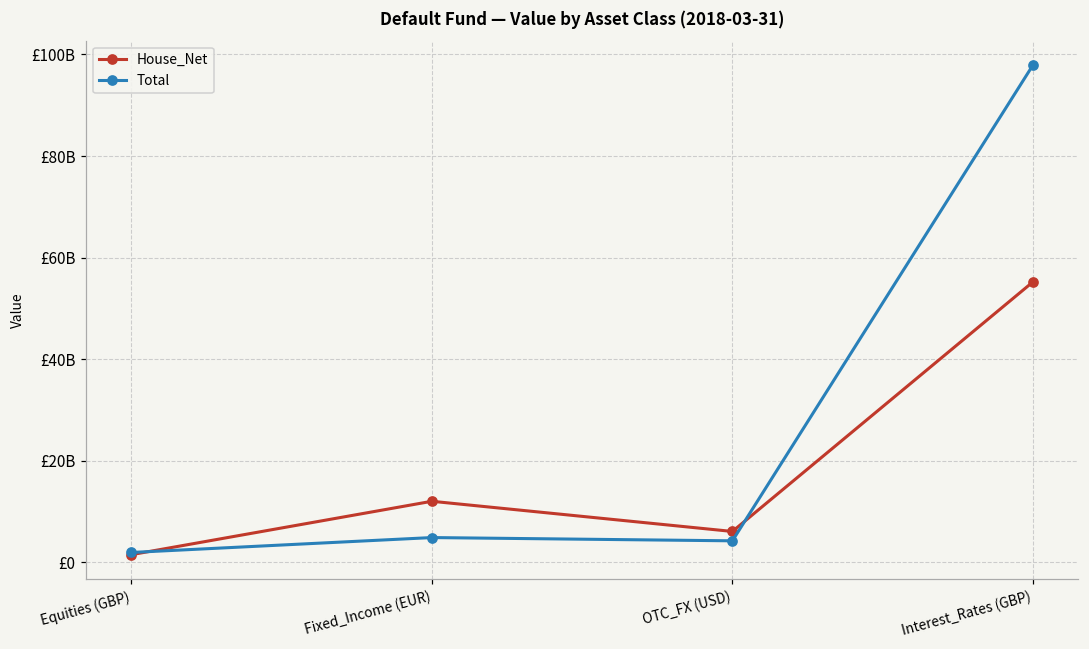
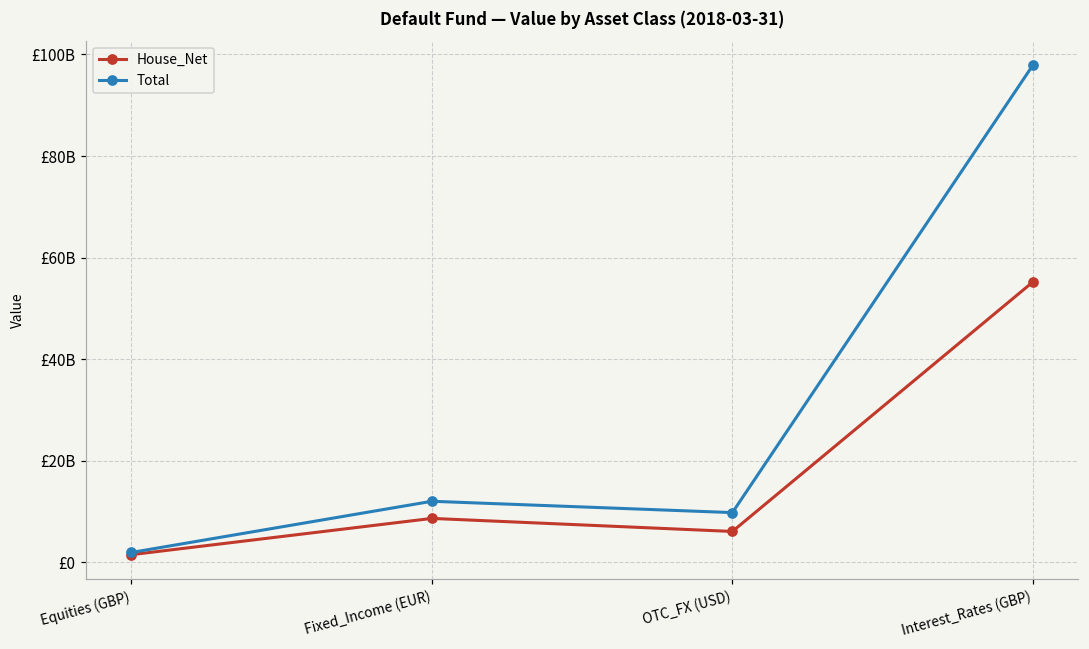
House_Net, Fixed_Income (EUR): £12000000000 -> £9000000000
Total, Fixed_Income (EUR): £5000000000 -> £12000000000
Total, OTC_FX (USD): £4000000000 -> £10000000000
